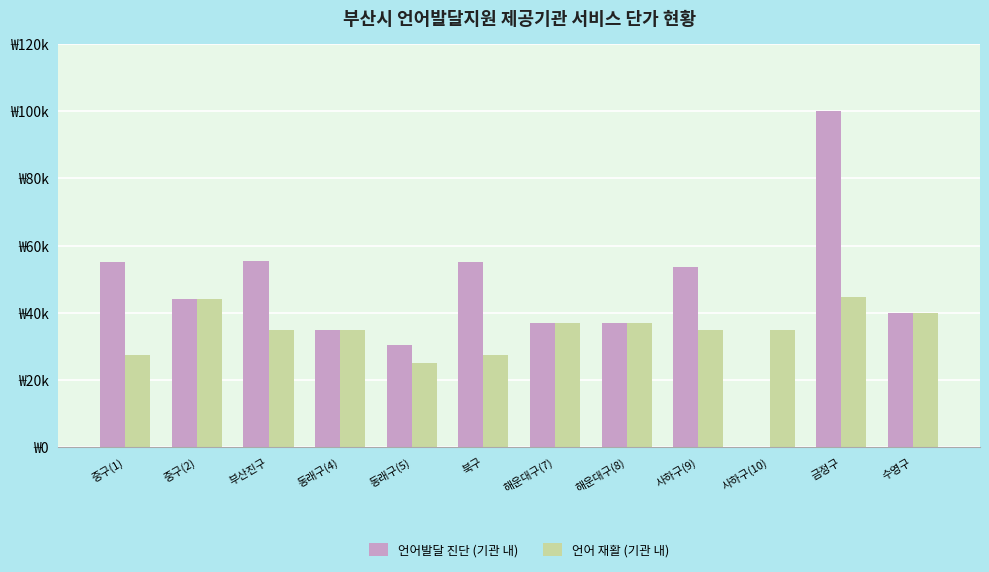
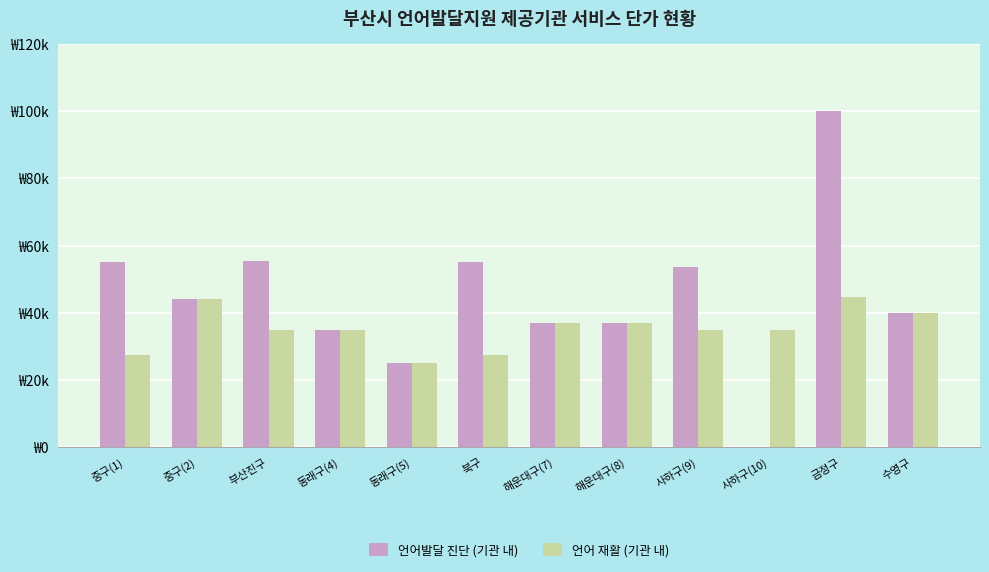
언어발달 진단 (기관 내), 동래구(5): ₩30000 -> ₩25000
